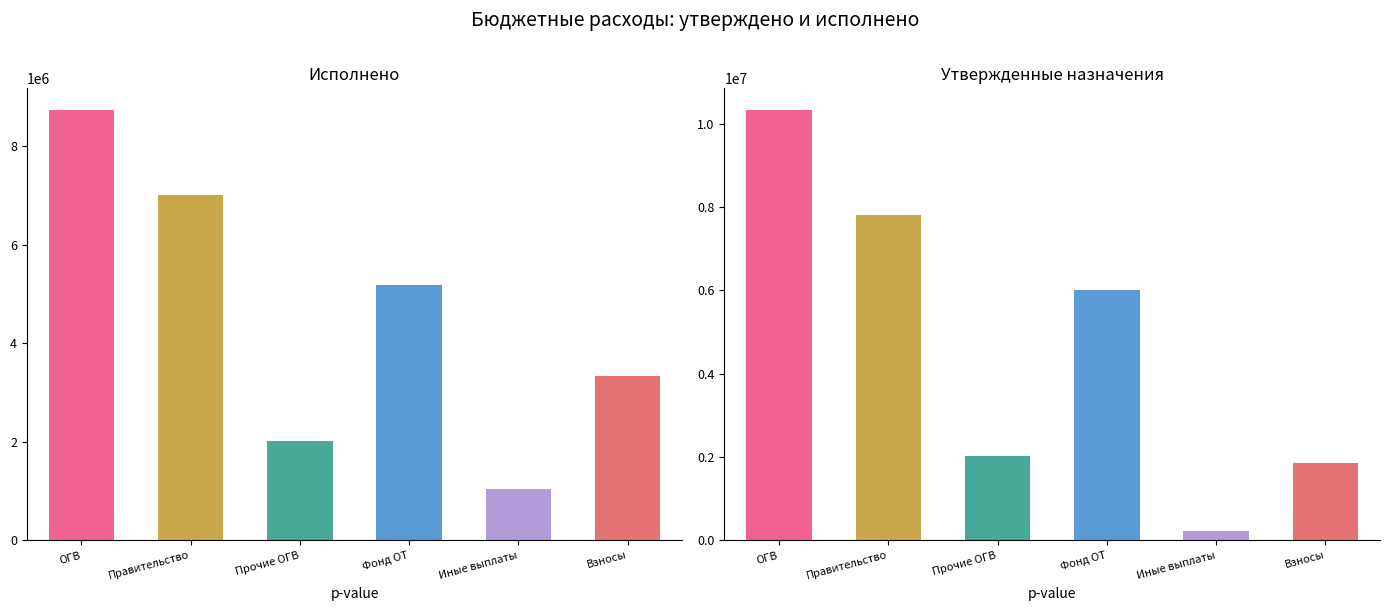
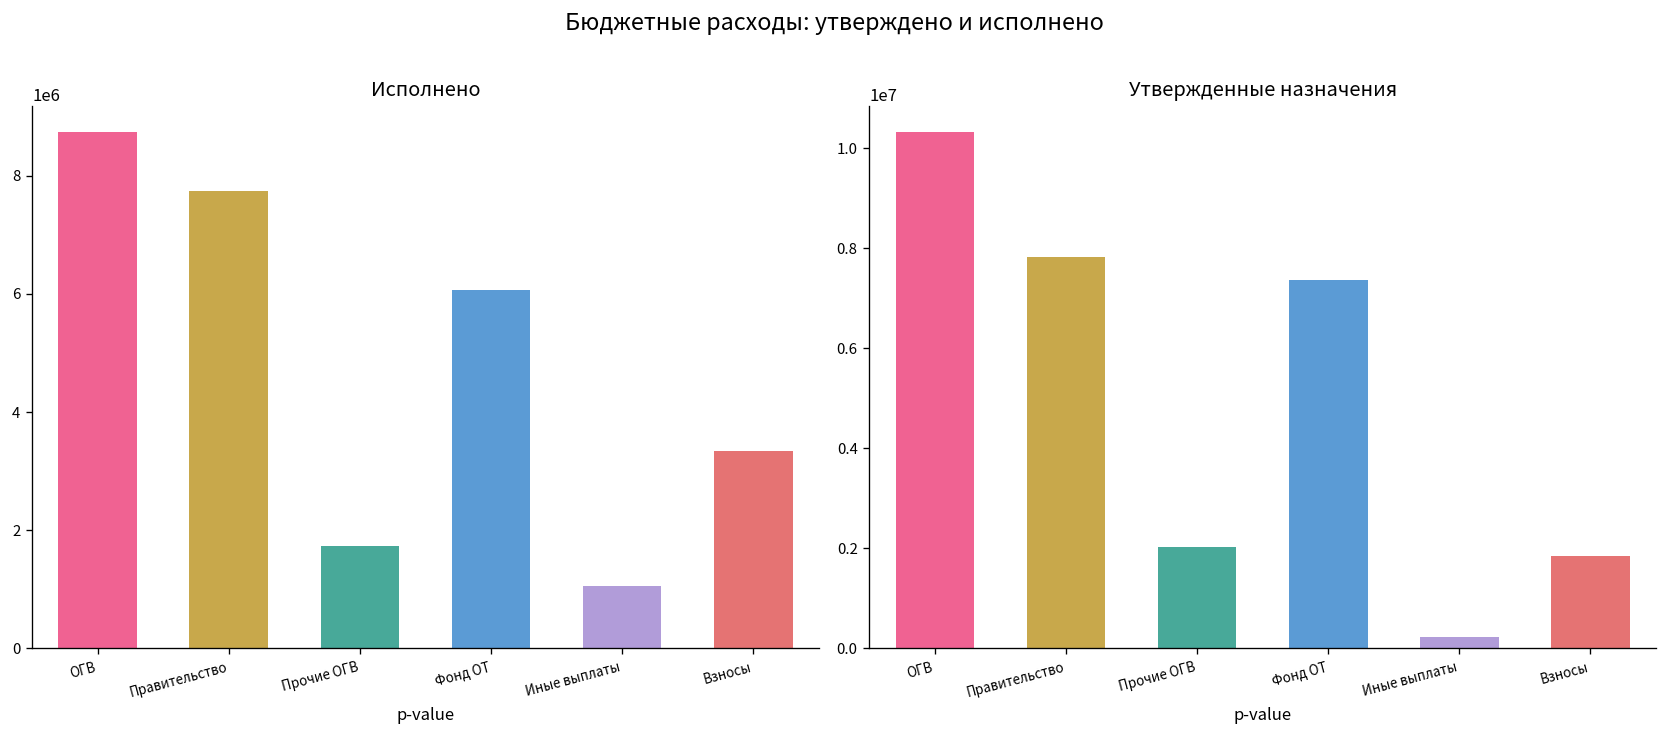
Исполнено, Правительство: 7000000 -> 7700000
Исполнено, Прочие ОГВ: 2000000 -> 1700000
Исполнено, Фонд ОТ: 5200000 -> 6100000
Утвержденные назначения, Фонд ОТ: 6000000 -> 7400000
